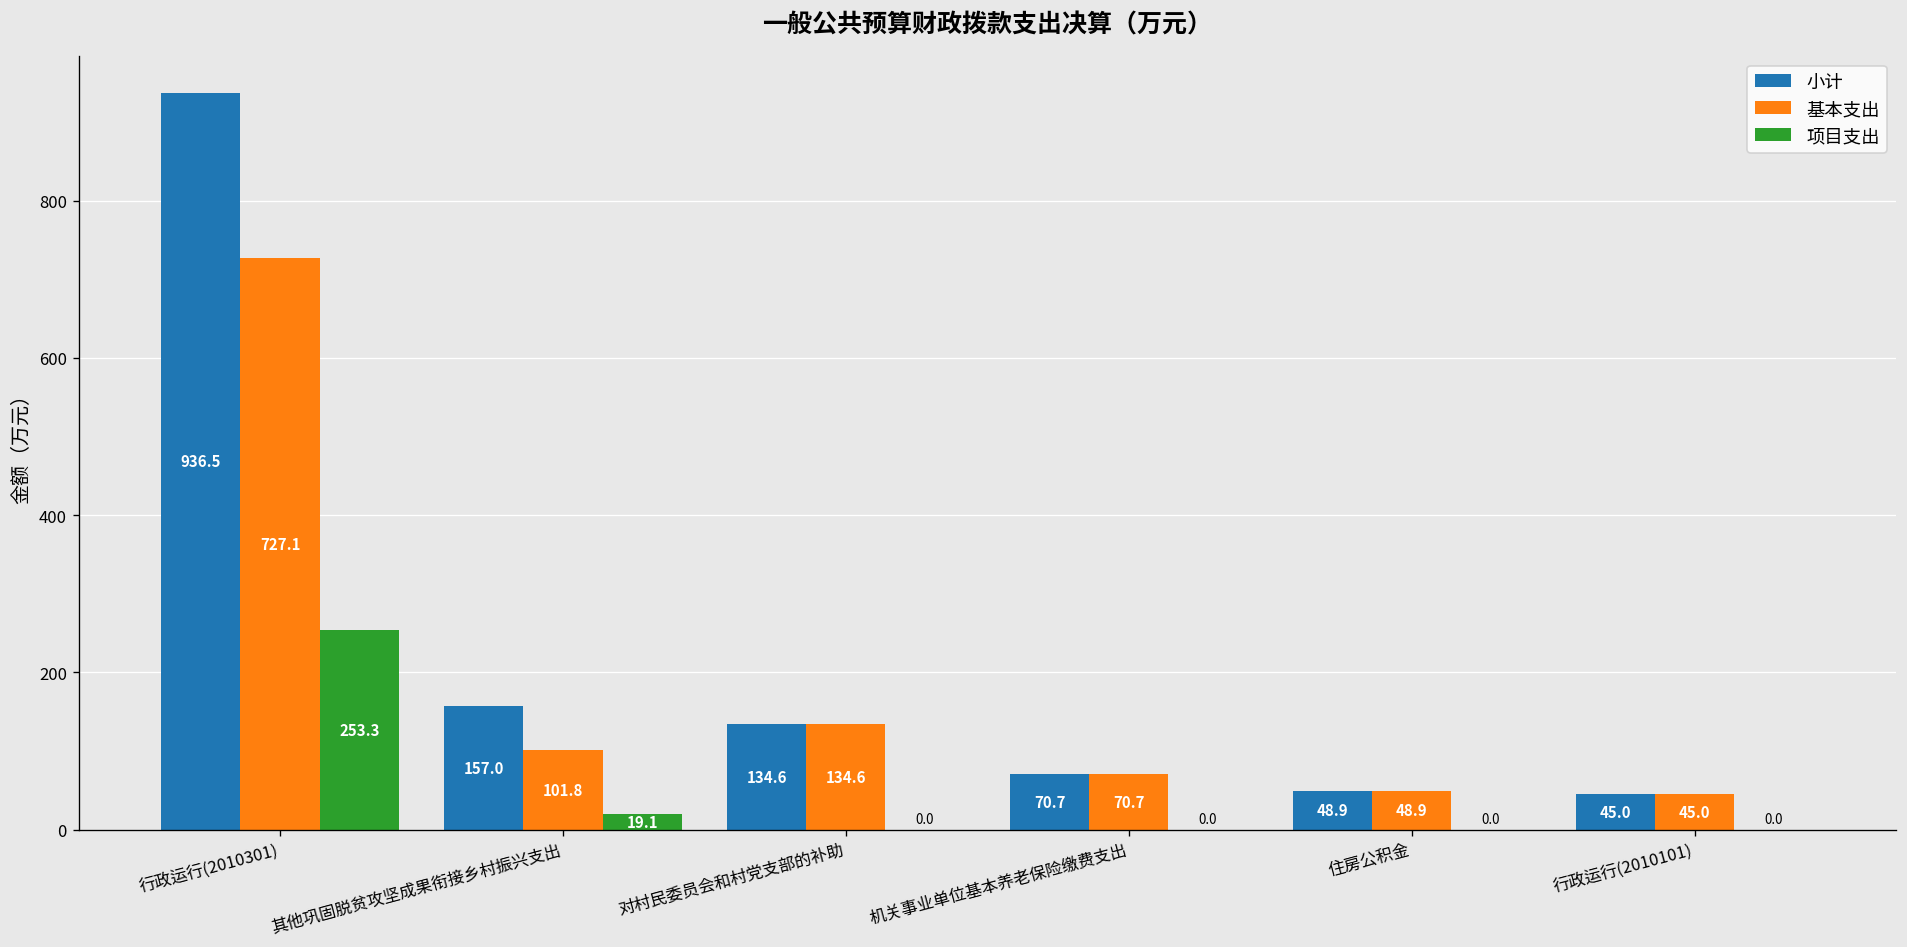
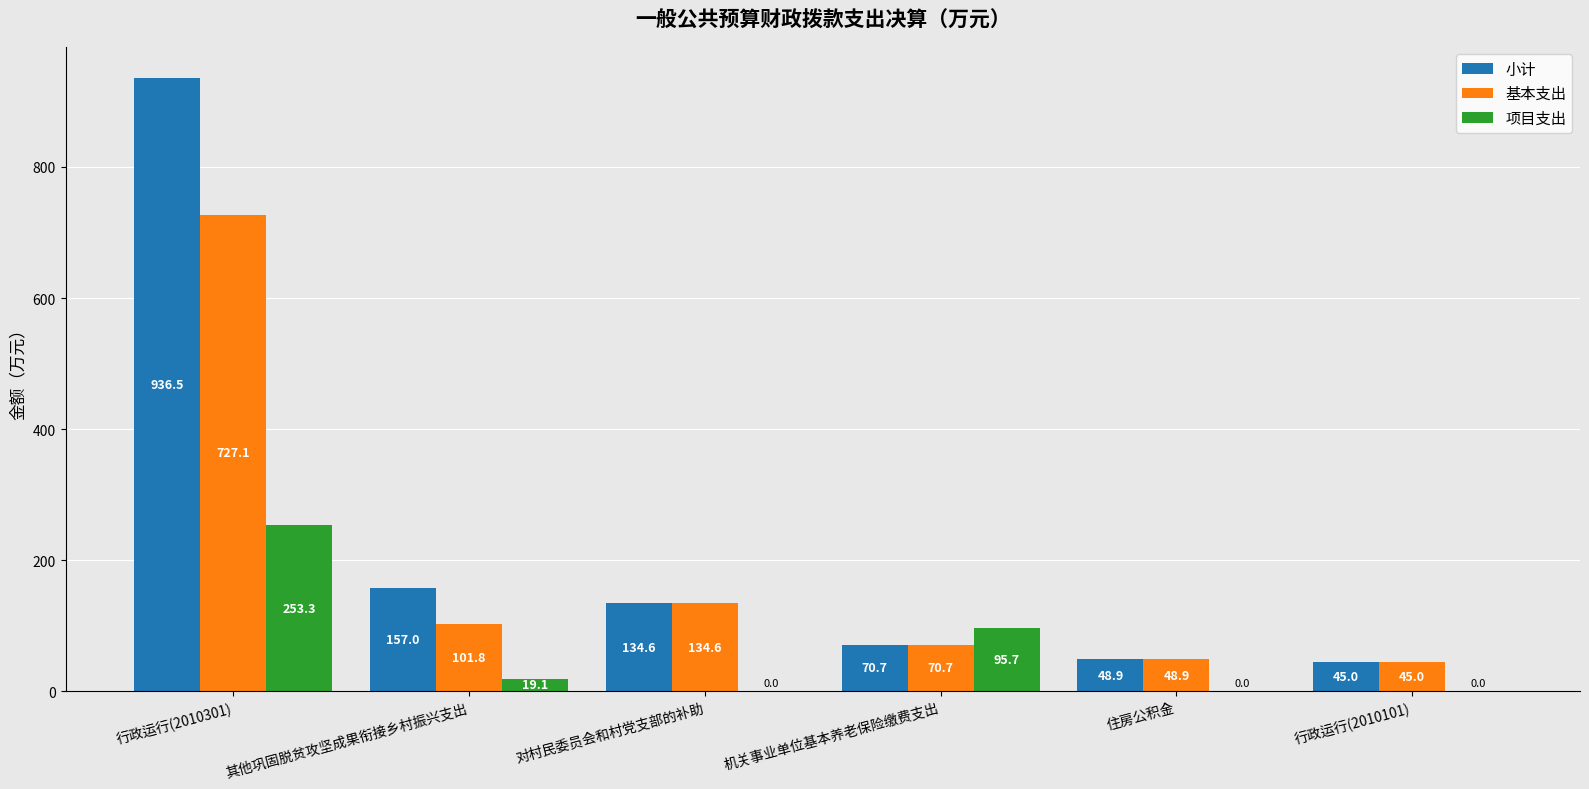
项目支出, 机关事业单位基本养老保险缴费支出: 0.0 -> 95.7
